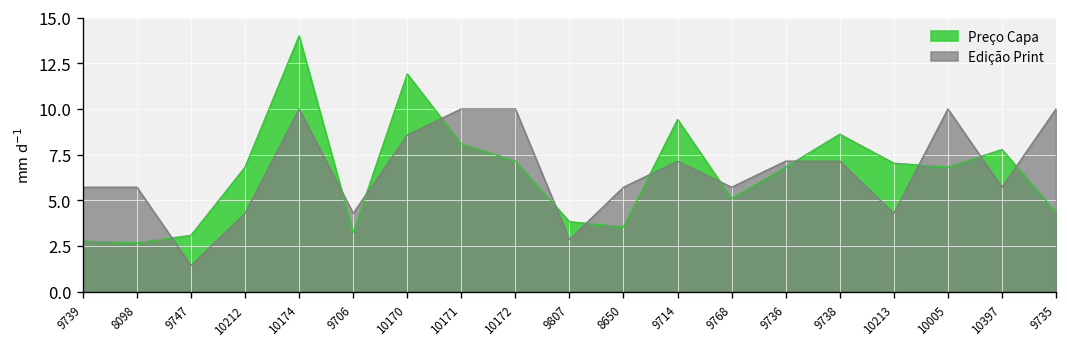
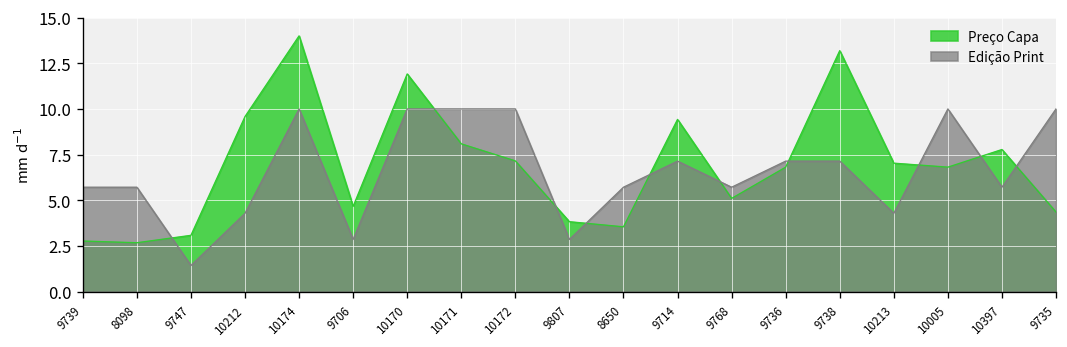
Preço Capa, 10212: 6.8 -> 9.6
Preço Capa, 9706: 3.2 -> 4.7
Edição Print, 9706: 4.3 -> 2.9
Edição Print, 10170: 8.6 -> 10.0
Preço Capa, 9738: 8.6 -> 13.2
